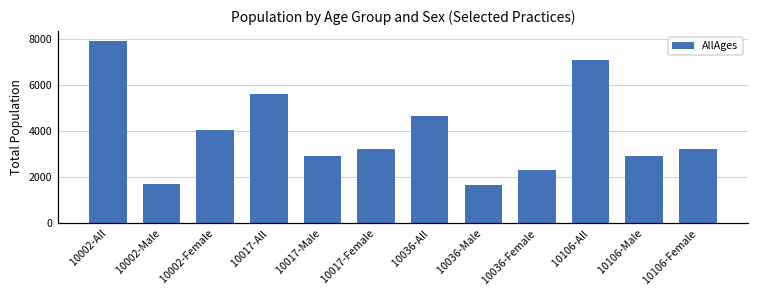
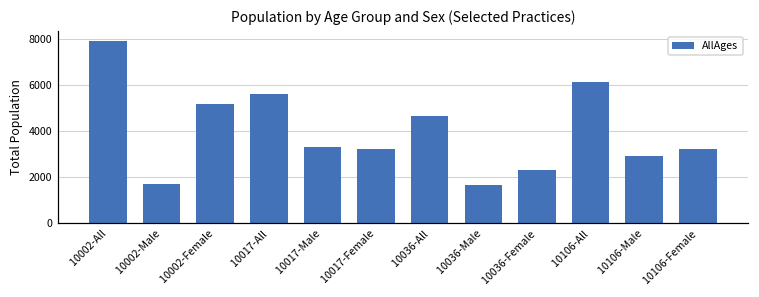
10002-Female: 4000 -> 5200
10017-Male: 2900 -> 3300
10106-All: 7100 -> 6100
